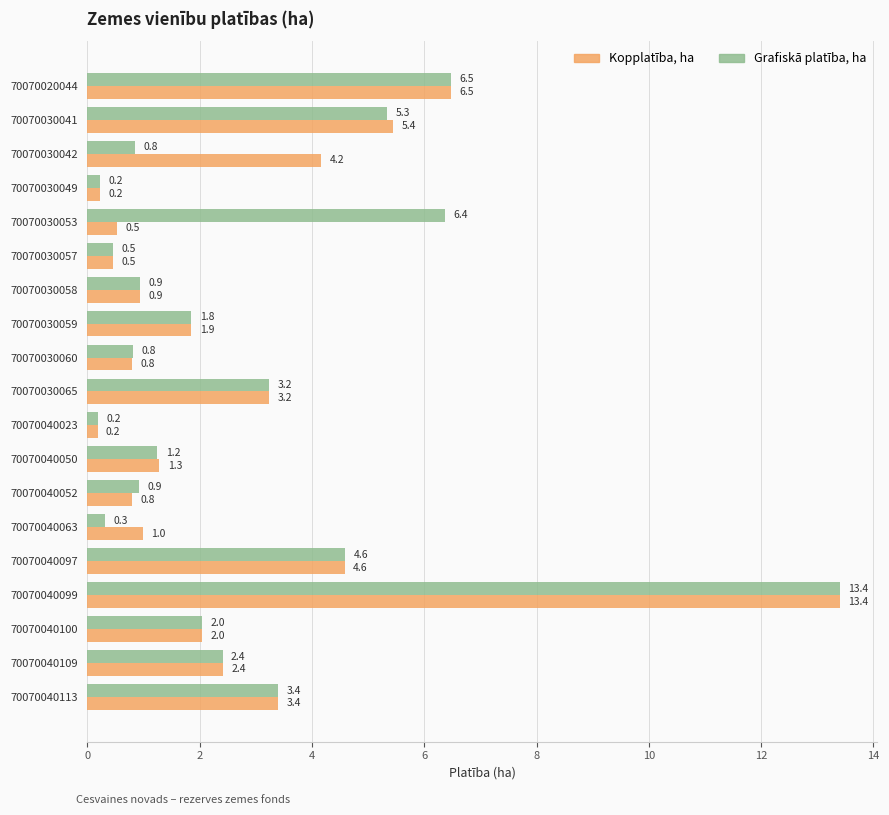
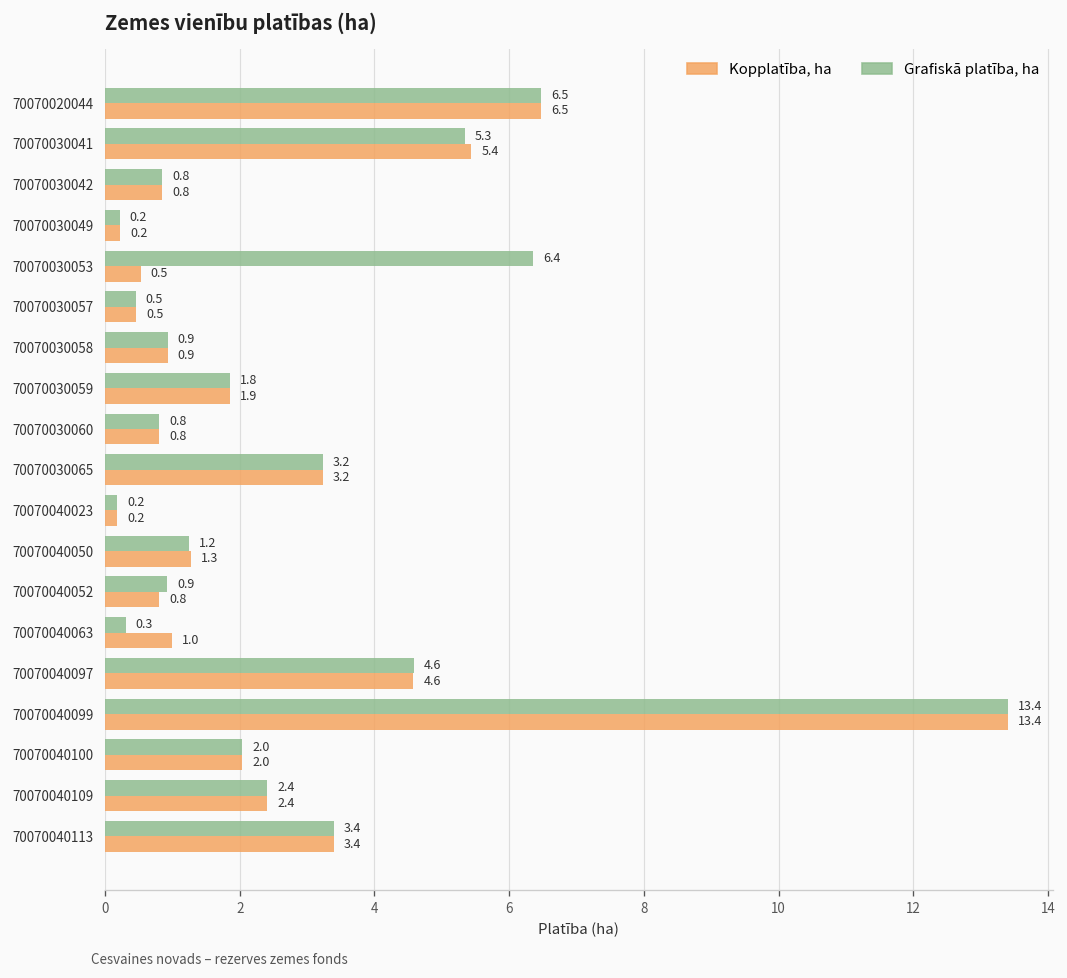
Kopplatība, ha, 70070030042: 4.2 -> 0.8
